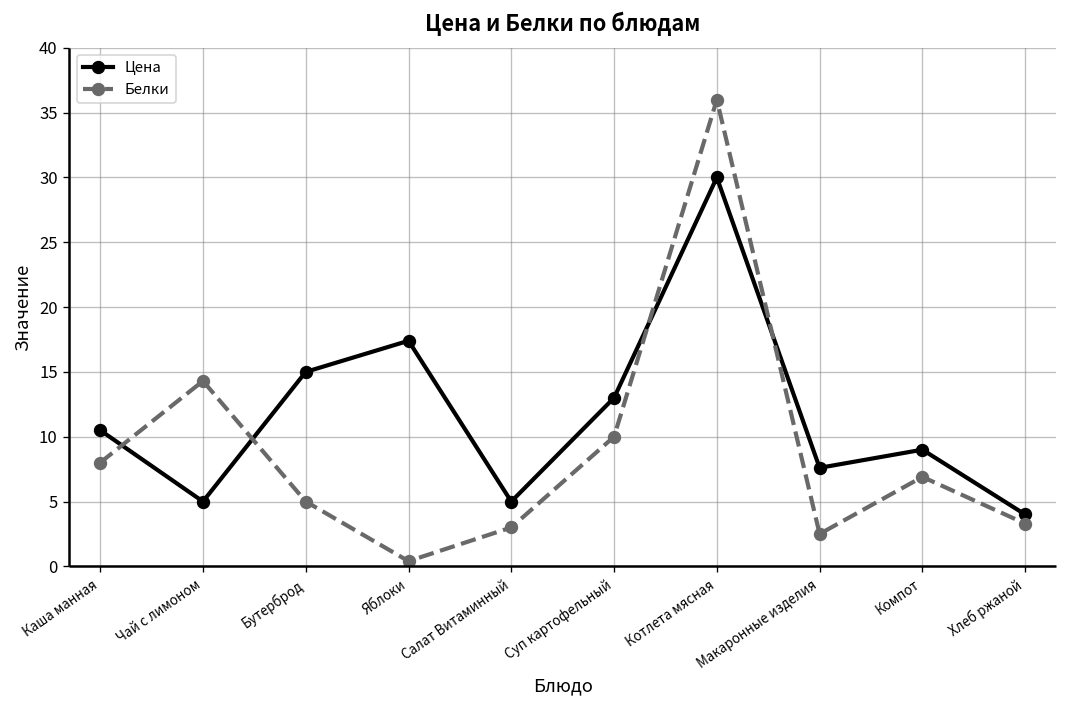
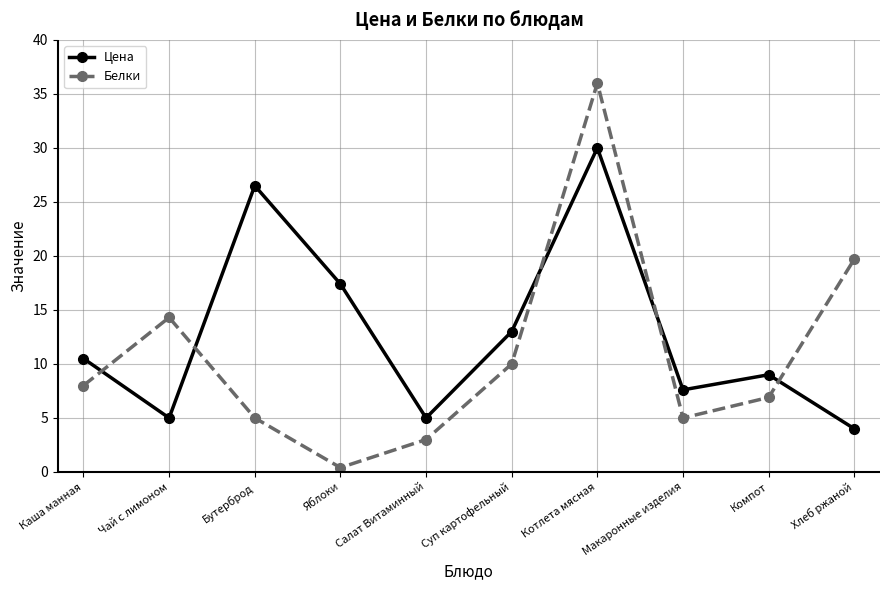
Цена, Бутерброд: 15.0 -> 26.5
Белки, Макаронные изделия: 2.5 -> 5.0
Белки, Хлеб ржаной: 3.3 -> 19.7
